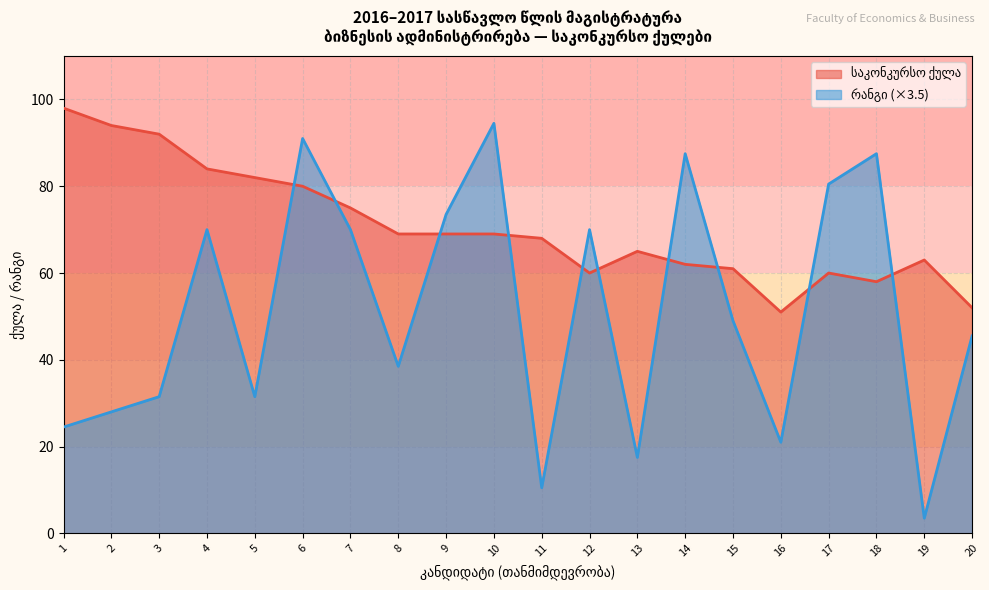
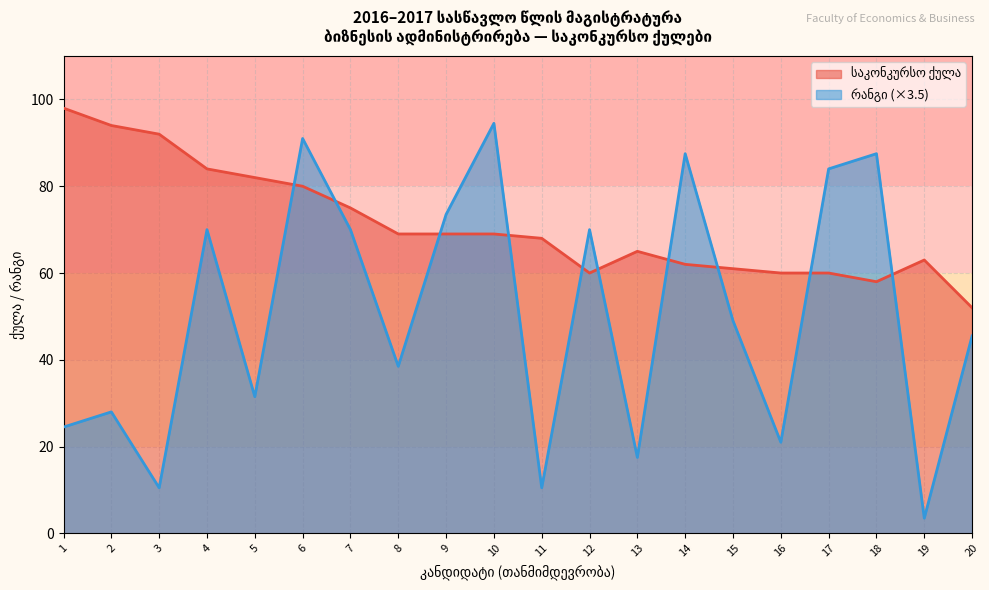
რანგი (×3.5), 3: 32 -> 11
საკონკურსო ქულა, 16: 51 -> 60
რანგი (×3.5), 17: 81 -> 84
